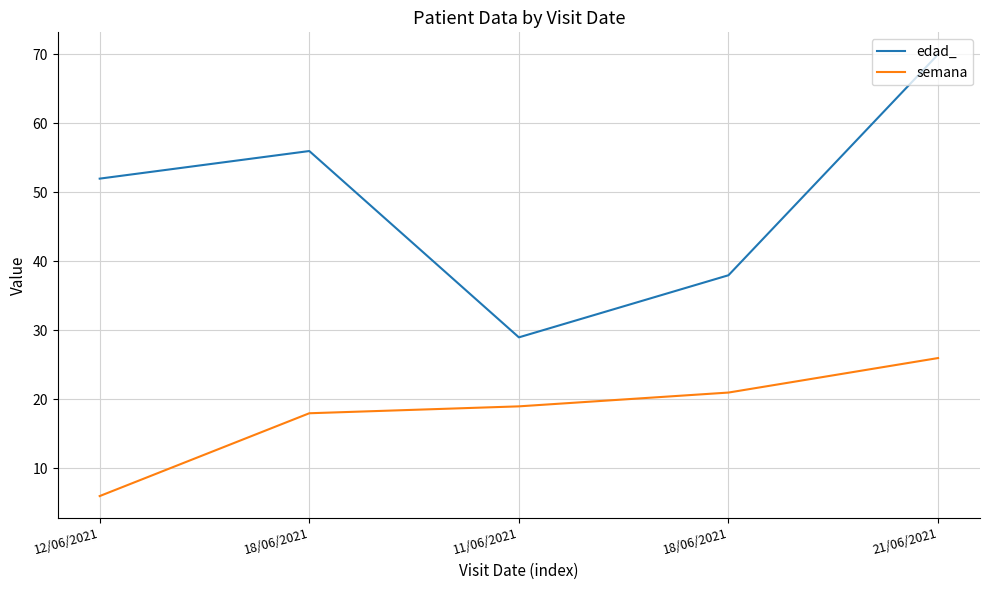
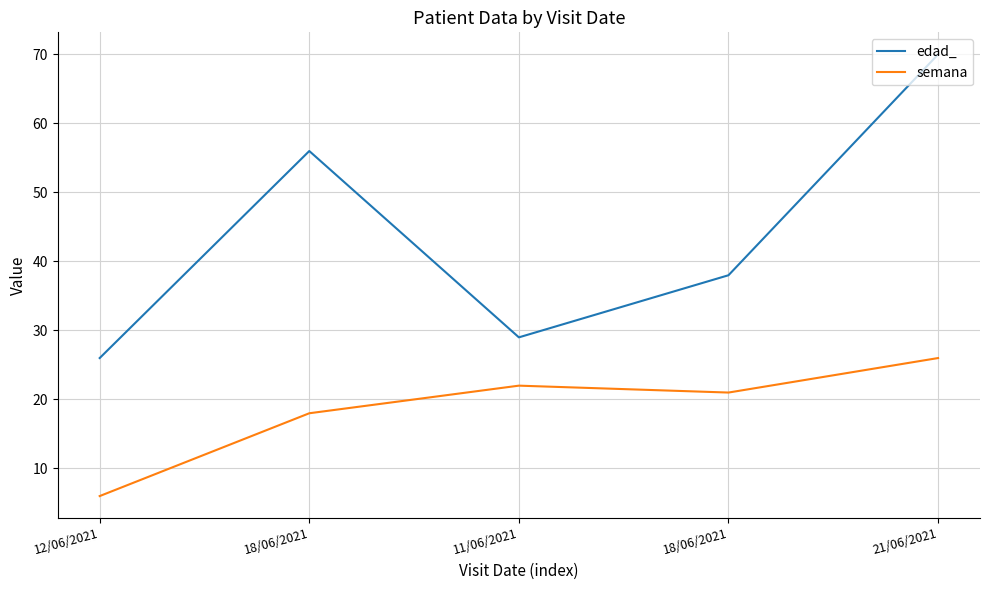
edad_, 12/06/2021: 52 -> 26
semana, 11/06/2021: 19 -> 22
